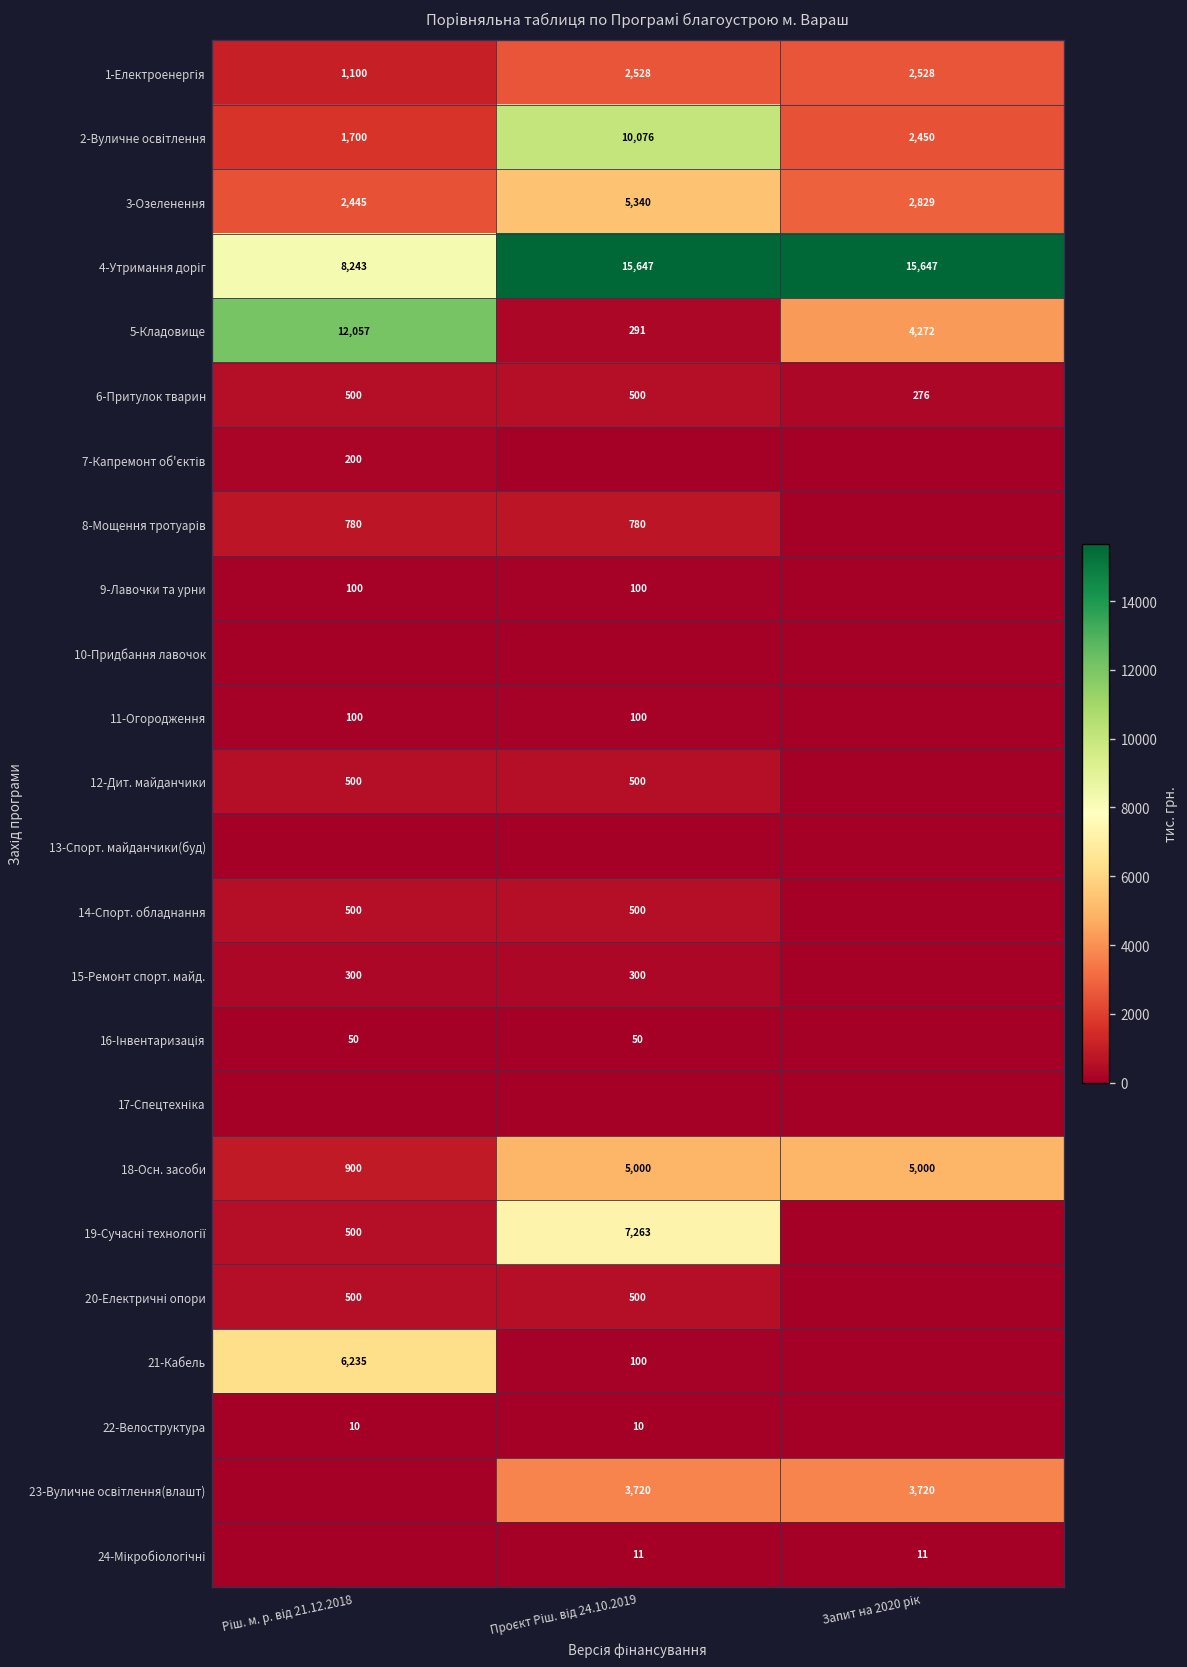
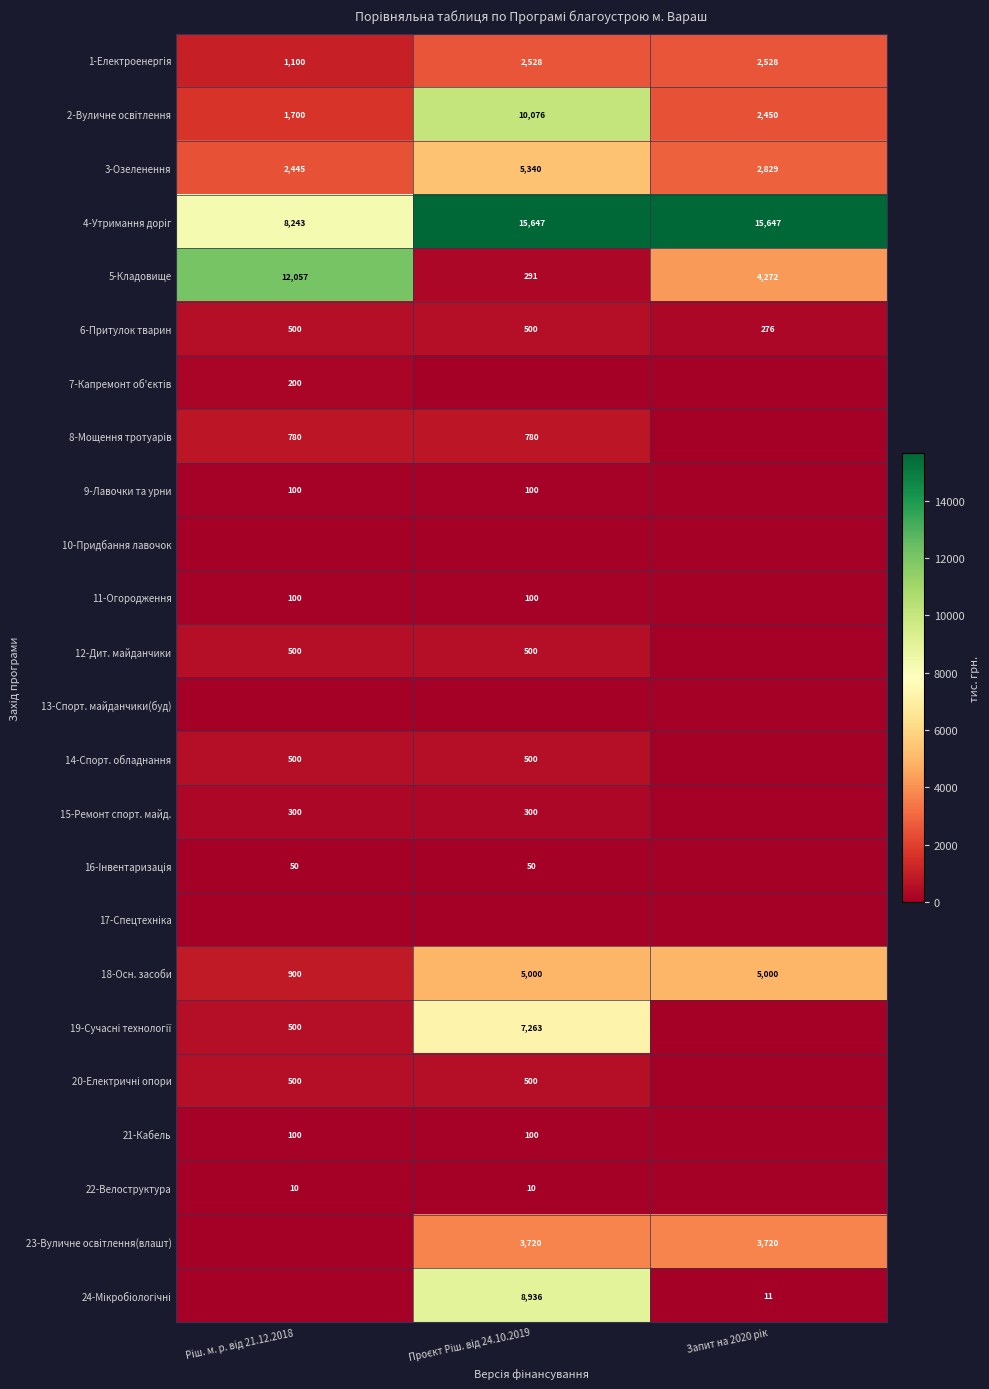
21-Кабель, Ріш. м. р. від 21.12.2018: 6,235 -> 100
24-Мікробіологічні, Проєкт Ріш. від 24.10.2019: 11 -> 8,936
